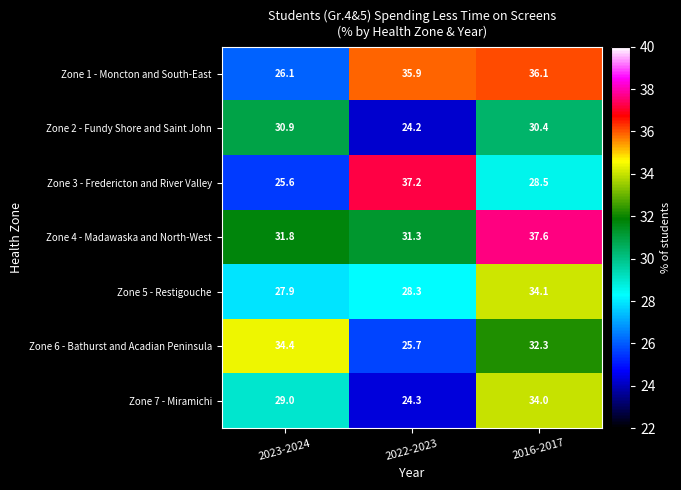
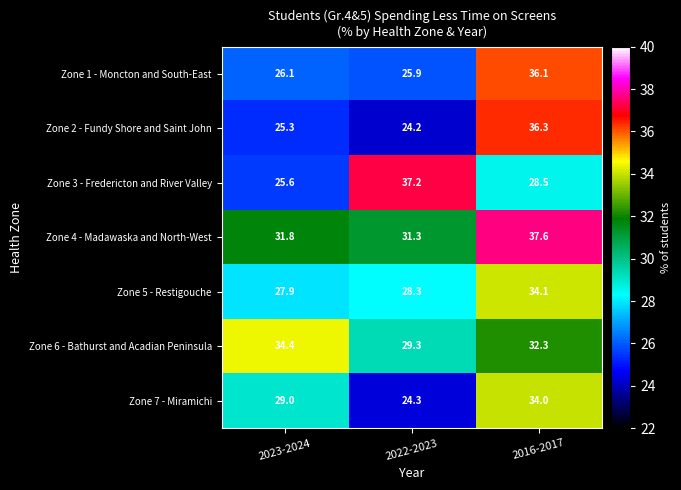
Zone 1 - Moncton and South-East, 2022-2023: 35.9 -> 25.9
Zone 2 - Fundy Shore and Saint John, 2023-2024: 30.9 -> 25.3
Zone 2 - Fundy Shore and Saint John, 2016-2017: 30.4 -> 36.3
Zone 6 - Bathurst and Acadian Peninsula, 2022-2023: 25.7 -> 29.3
